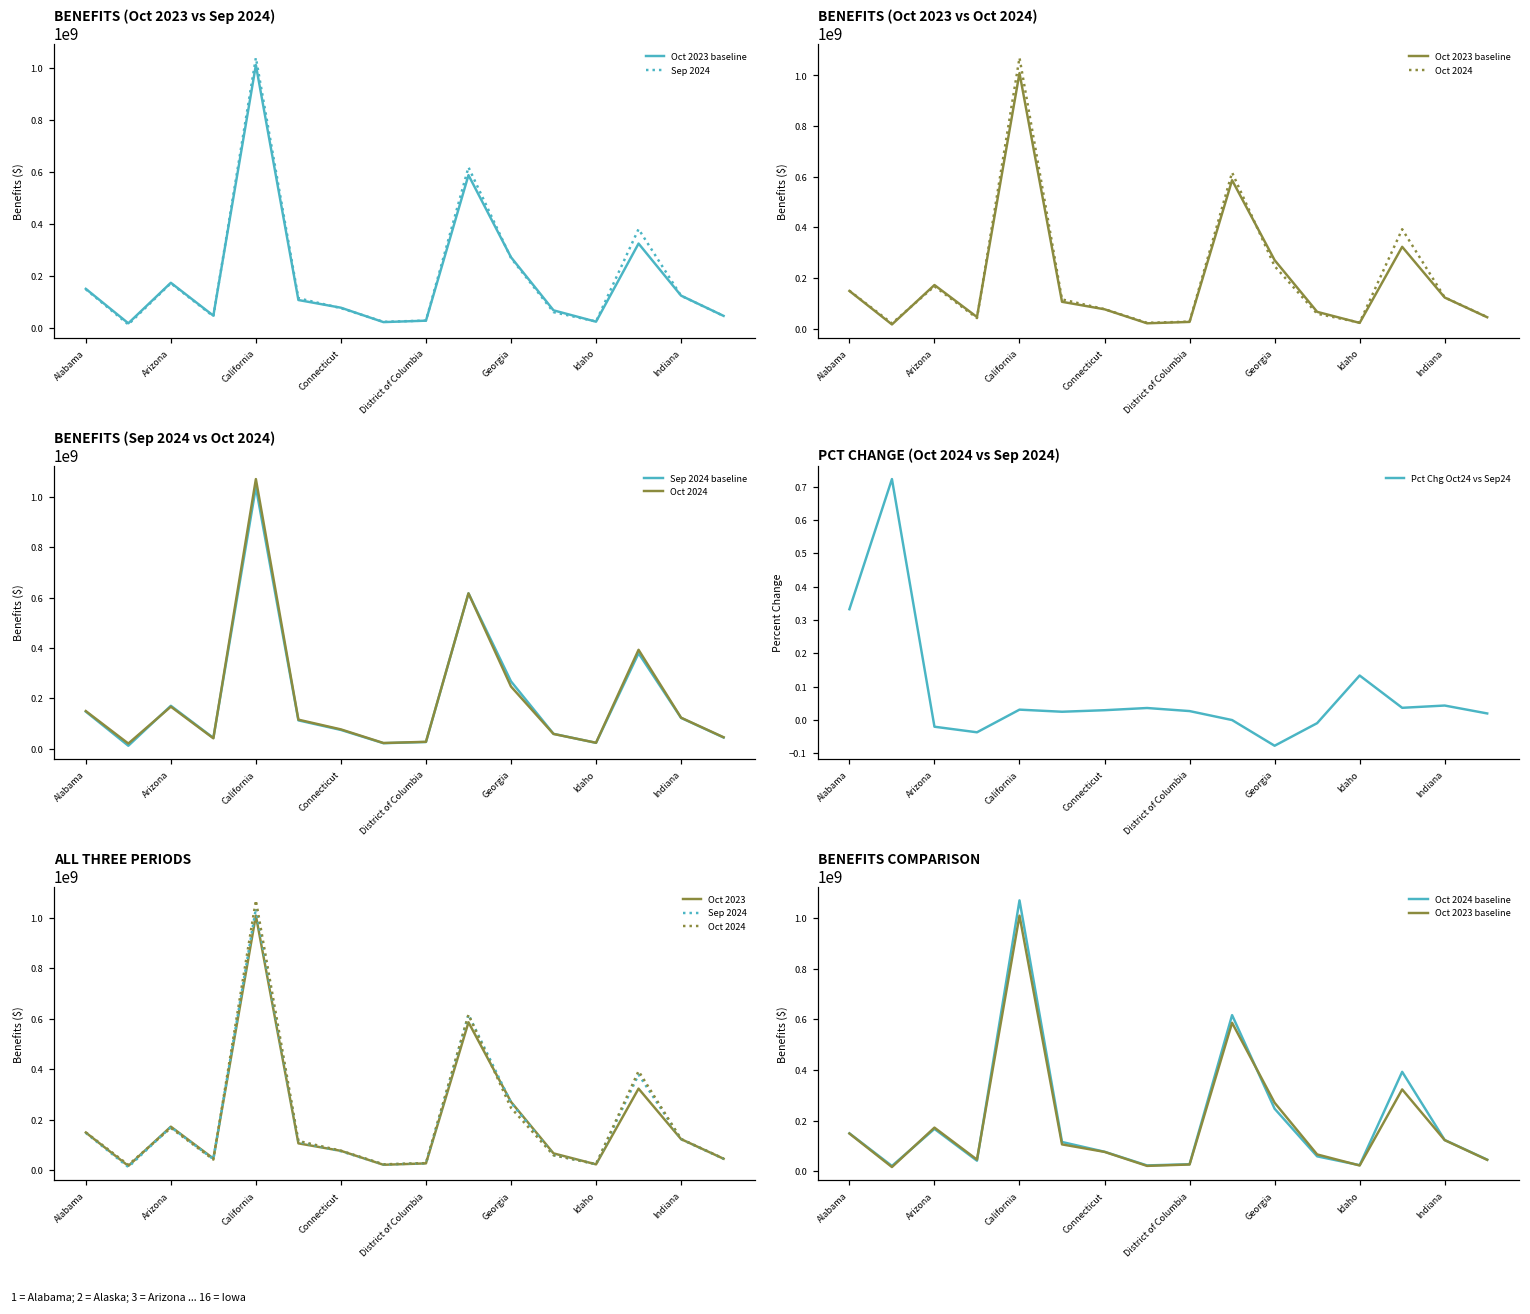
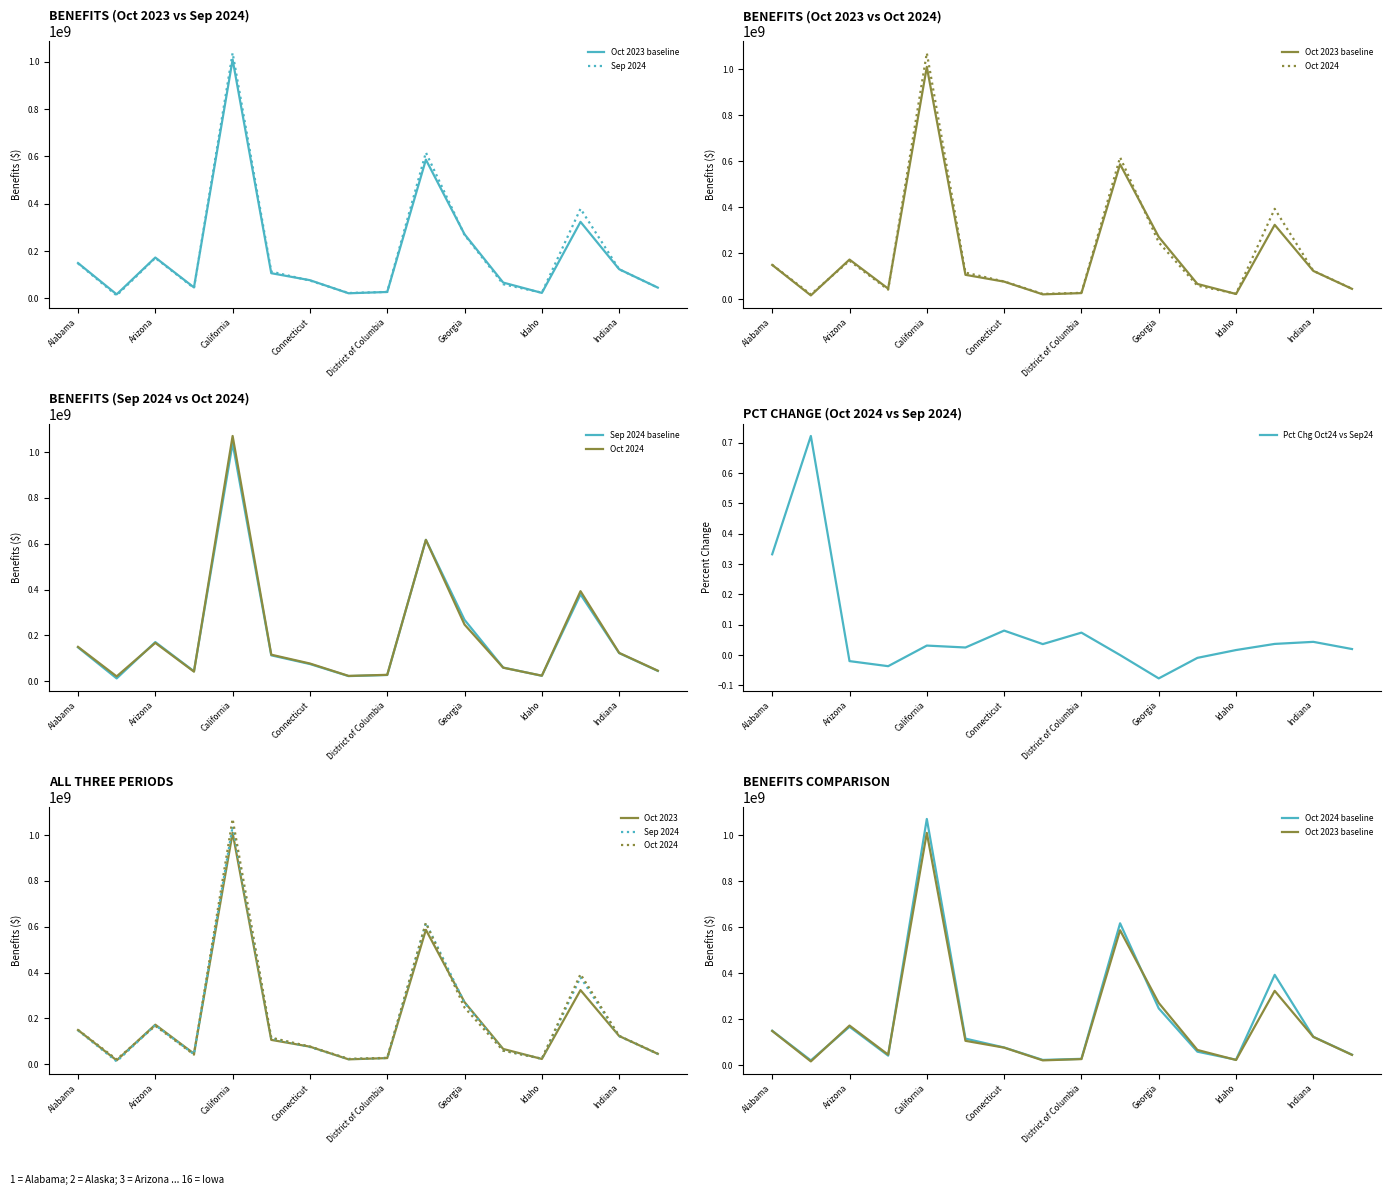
PCT CHANGE (Oct 2024 vs Sep 2024), Connecticut: 0.03 -> 0.08
PCT CHANGE (Oct 2024 vs Sep 2024), District of Columbia: 0.03 -> 0.07
PCT CHANGE (Oct 2024 vs Sep 2024), Idaho: 0.13 -> 0.02
